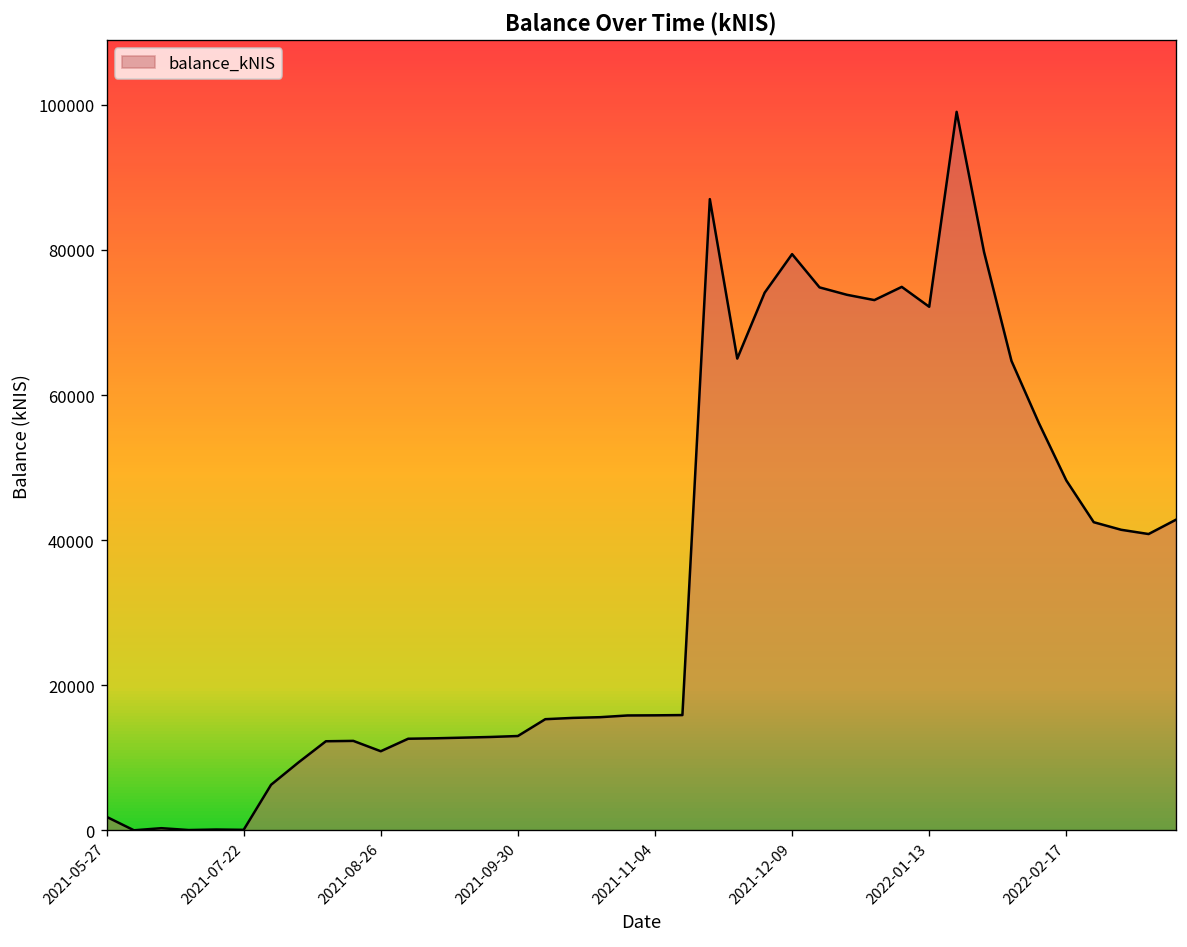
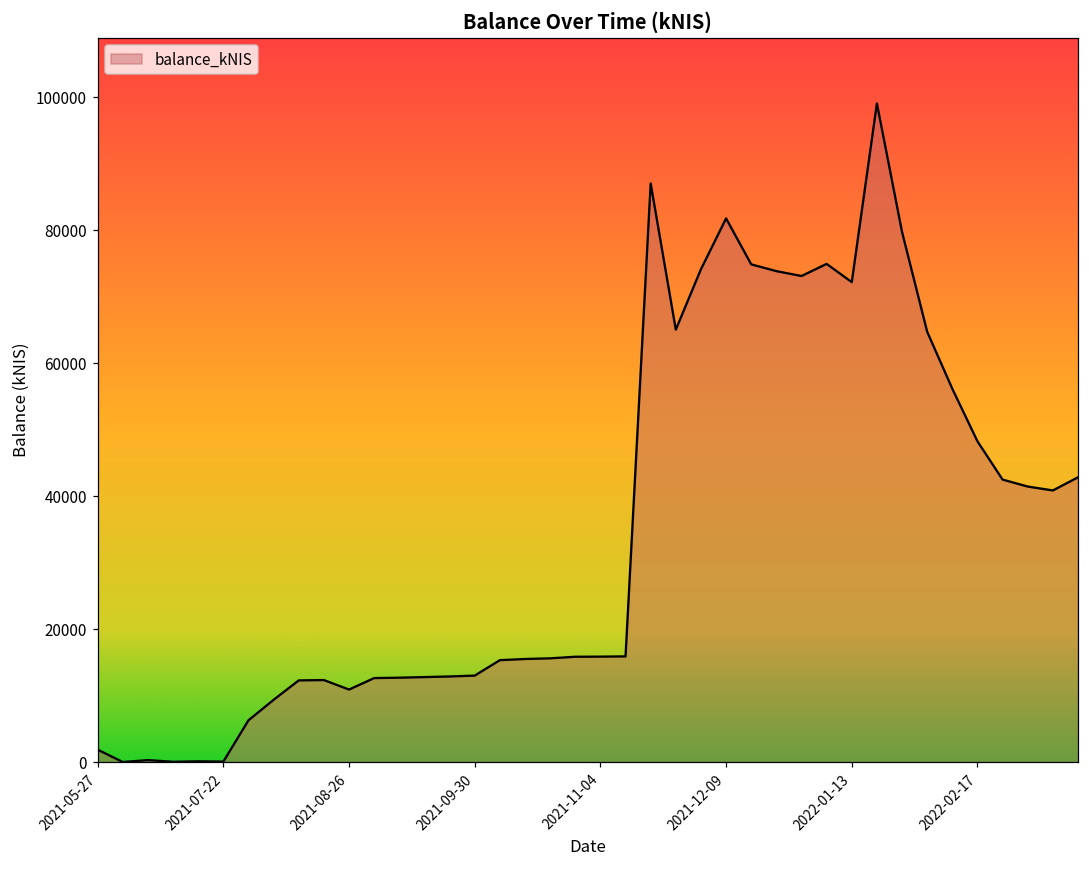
2021-12-09: 79000 -> 82000
